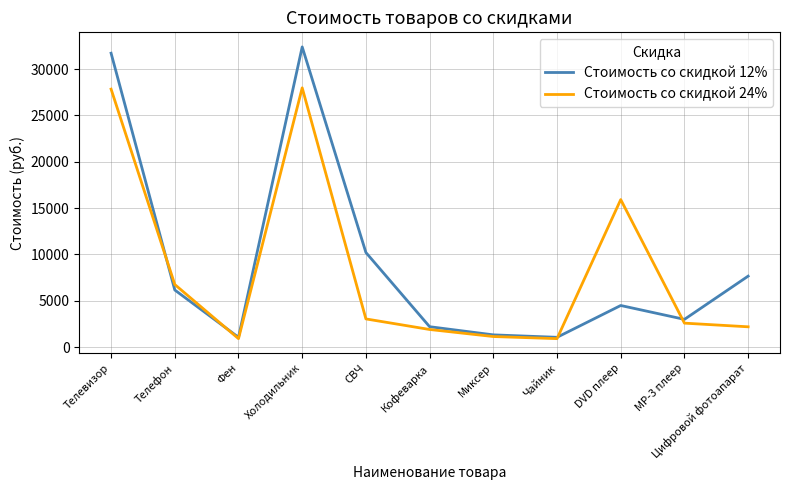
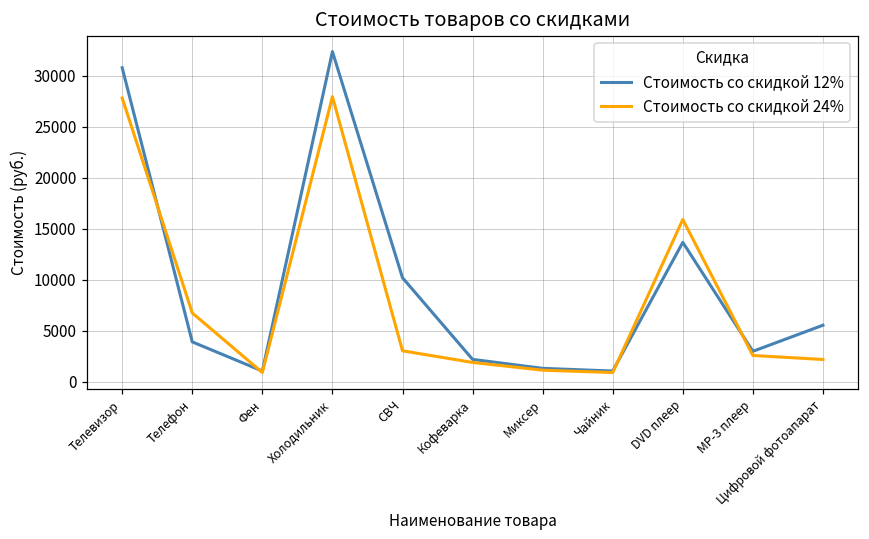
Стоимость со скидкой 12%, Телевизор: 32000 -> 31000
Стоимость со скидкой 12%, Телефон: 6000 -> 4000
Стоимость со скидкой 12%, DVD плеер: 4000 -> 14000
Стоимость со скидкой 12%, Цифровой фотоапарат: 8000 -> 6000
